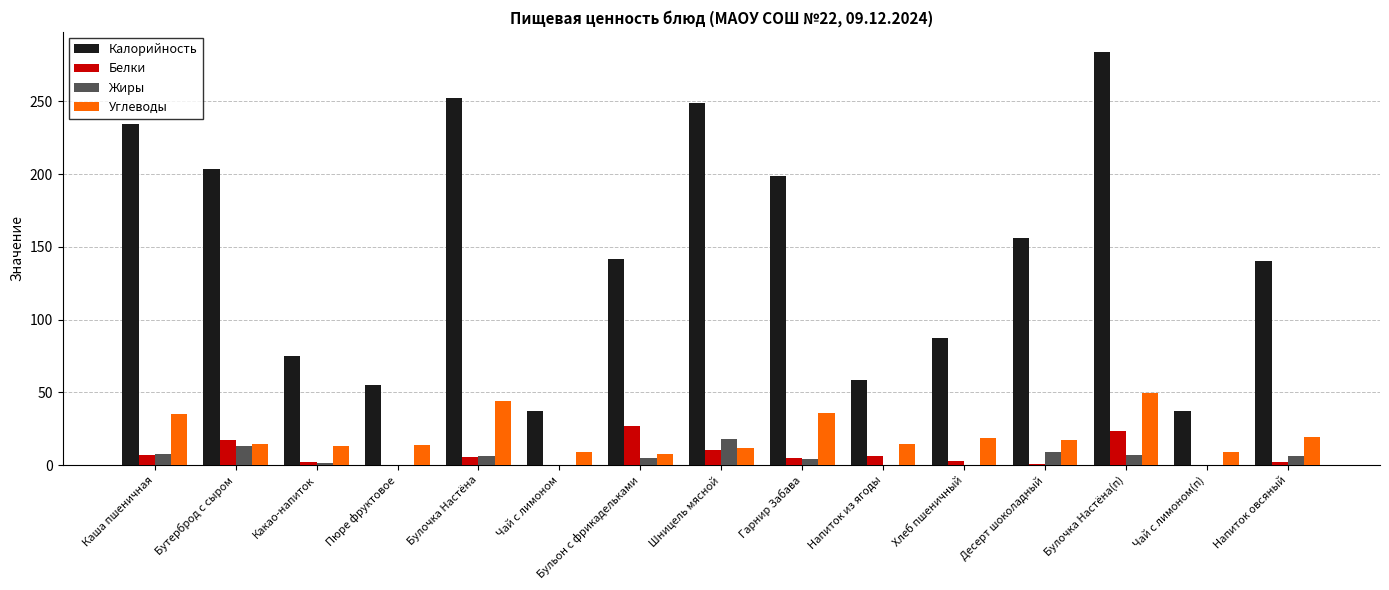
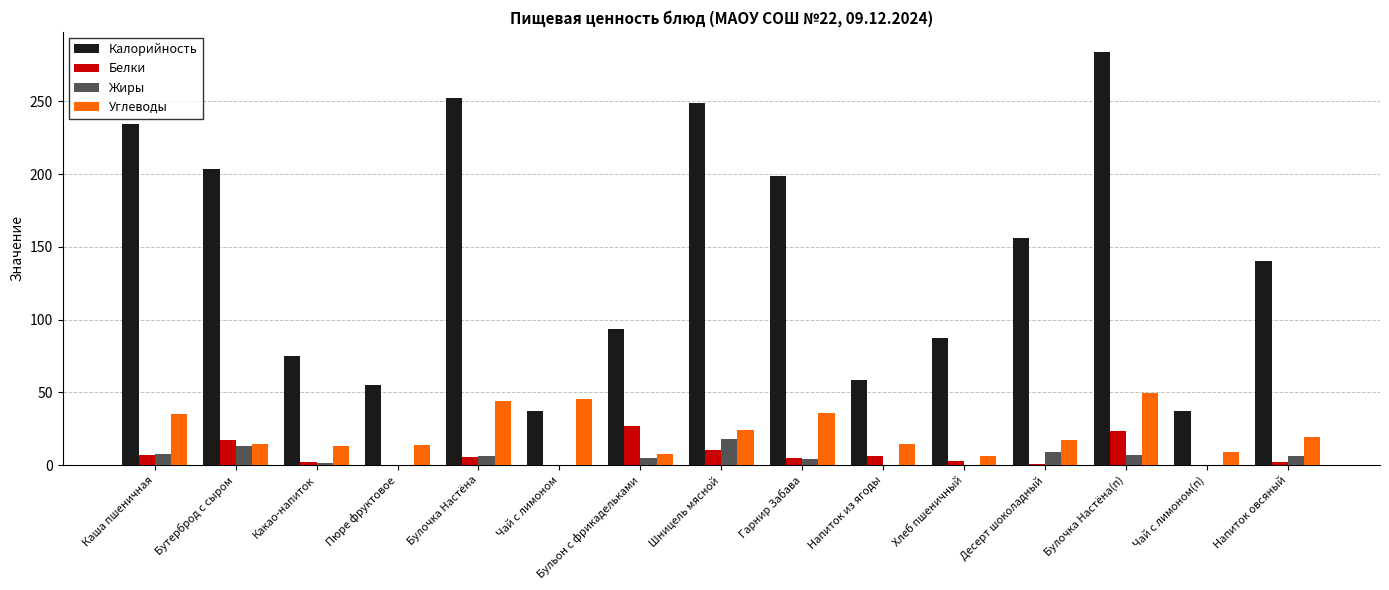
Углеводы, Чай с лимоном: 9 -> 46
Калорийность, Бульон с фрикадельками: 141 -> 93
Углеводы, Шницель мясной: 12 -> 24
Углеводы, Хлеб пшеничный: 18 -> 7
